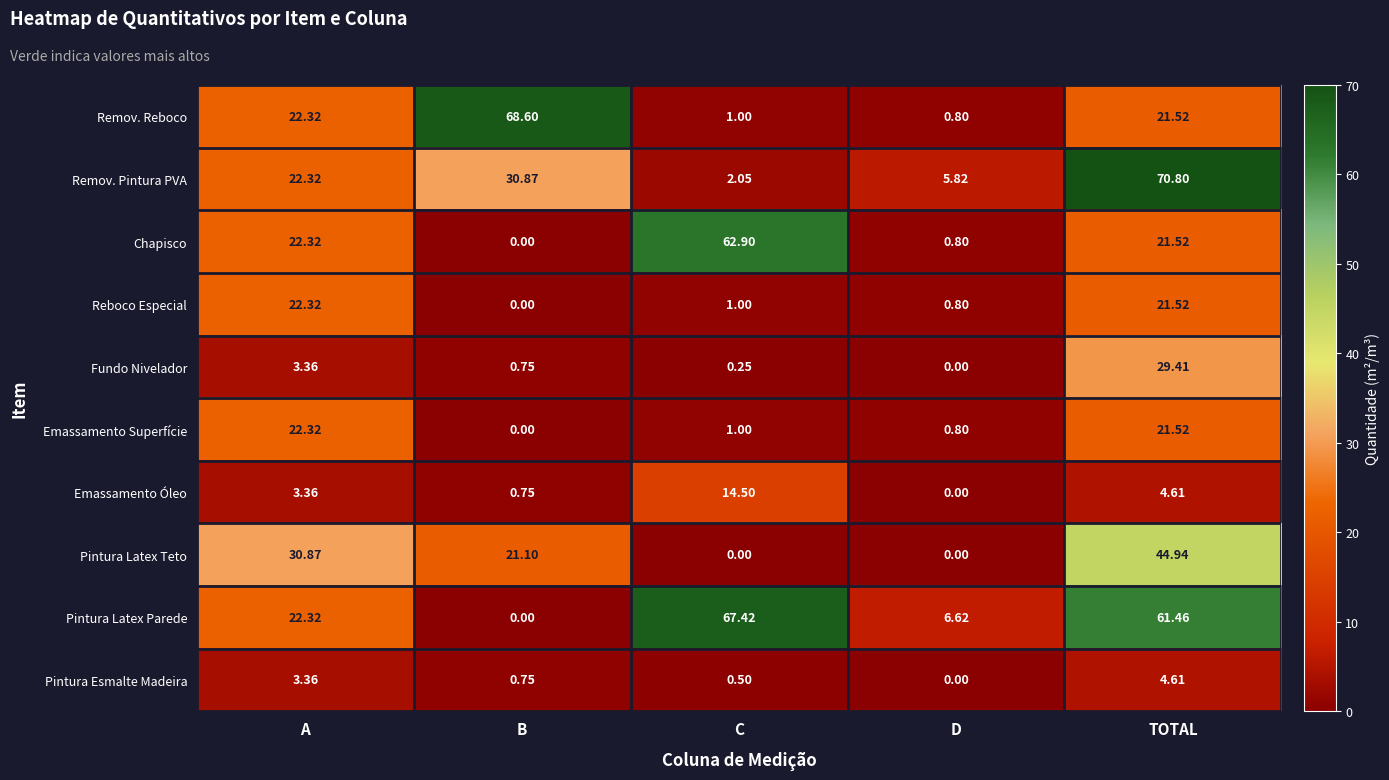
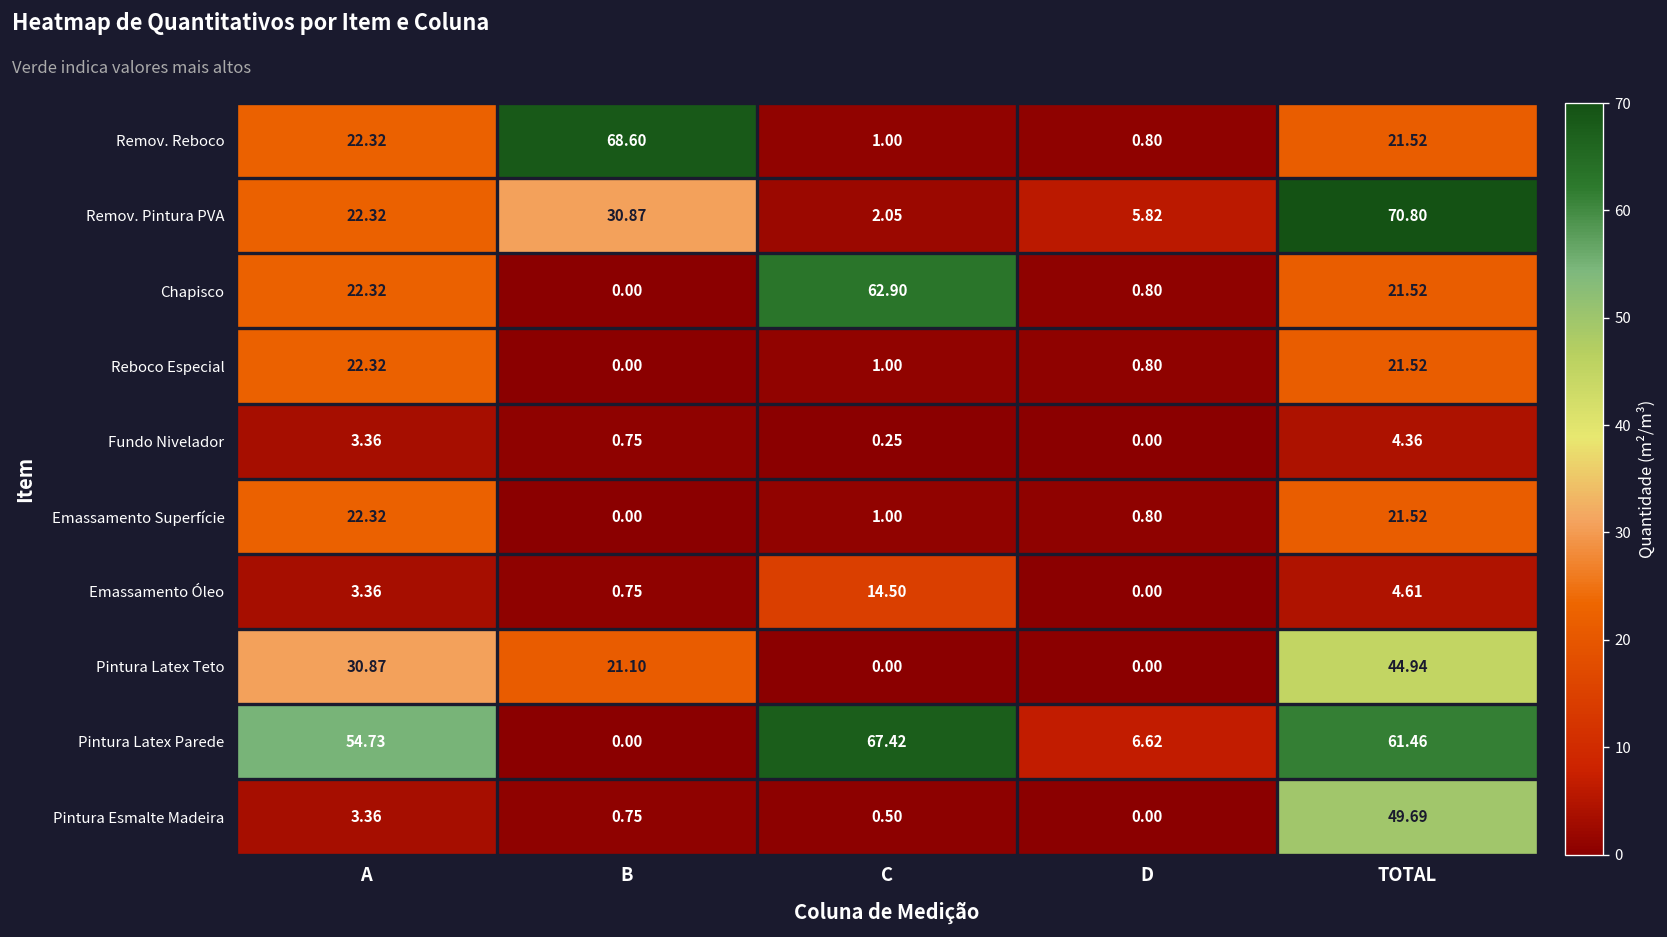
Fundo Nivelador, TOTAL: 29.41 -> 4.36
Pintura Latex Parede, A: 22.32 -> 54.73
Pintura Esmalte Madeira, TOTAL: 4.61 -> 49.69
